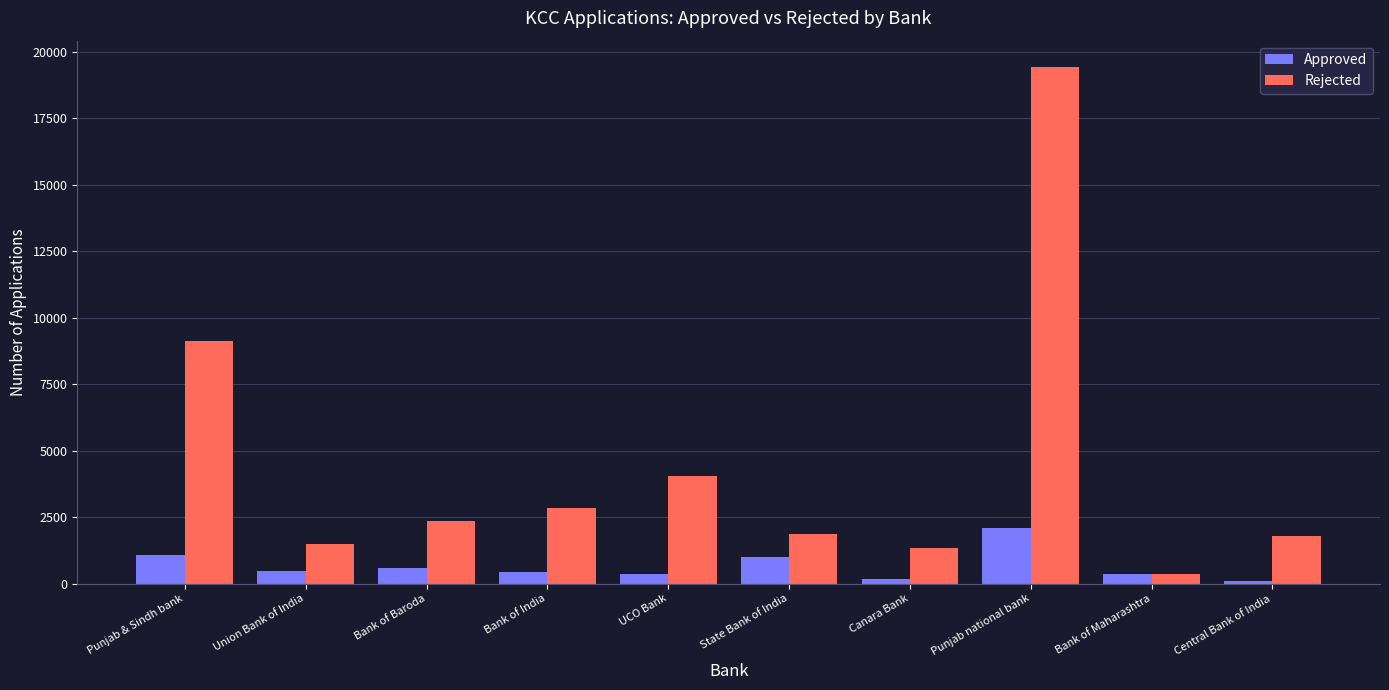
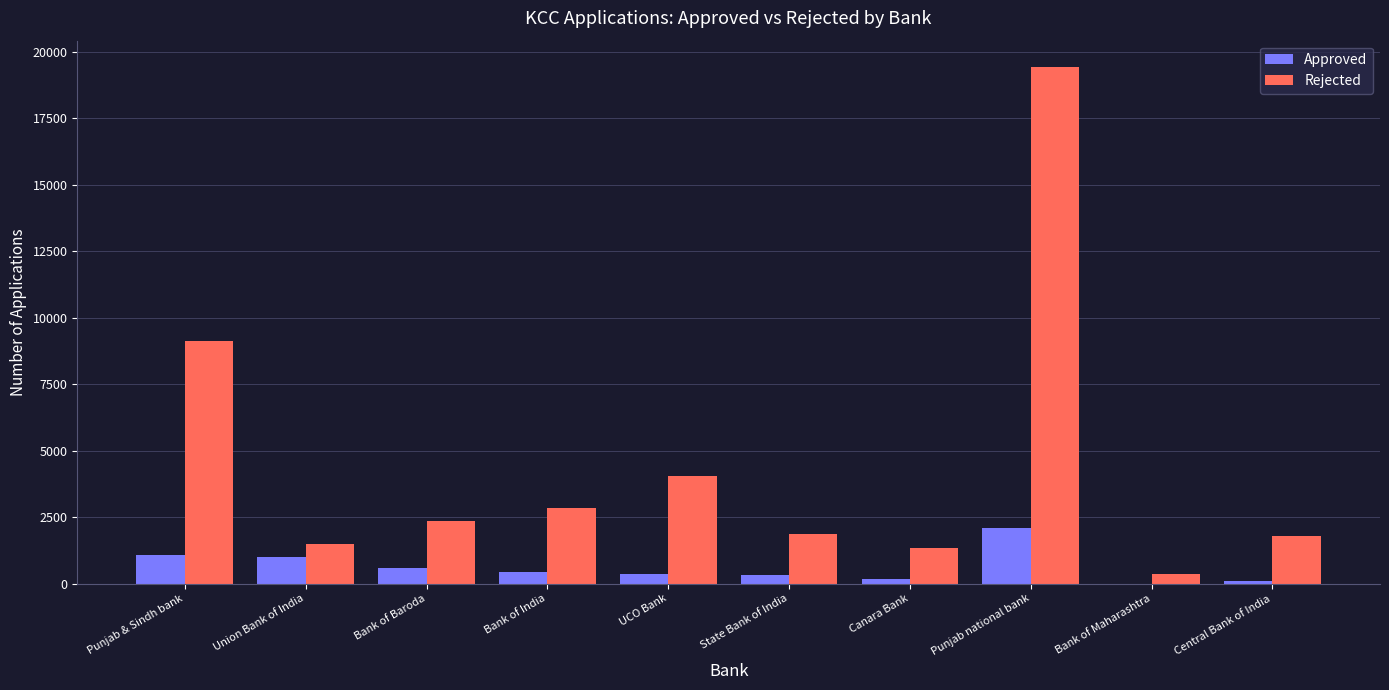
Approved, Union Bank of India: 500 -> 1000
Approved, State Bank of India: 1000 -> 300
Approved, Bank of Maharashtra: 400 -> 0
